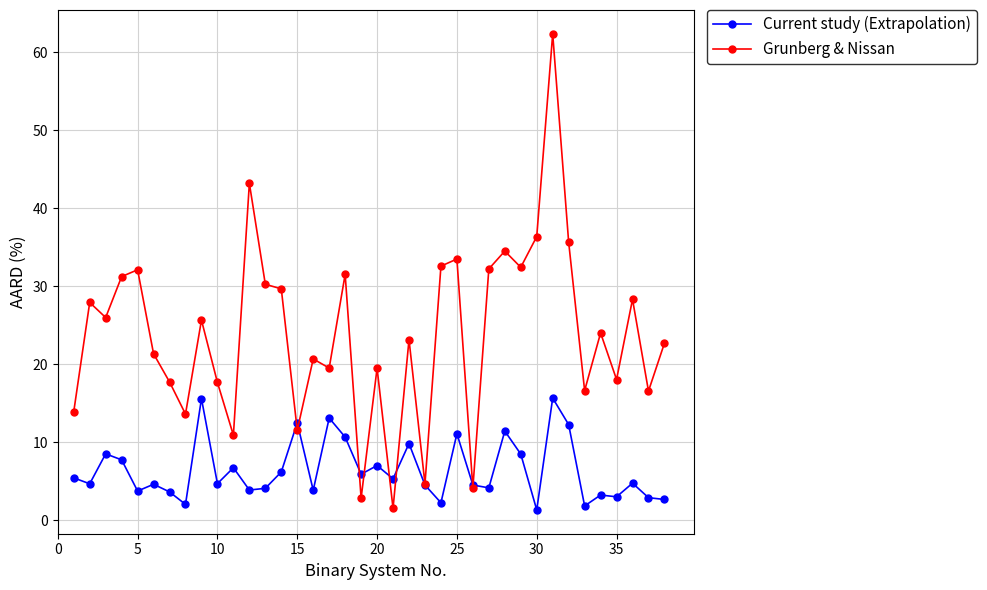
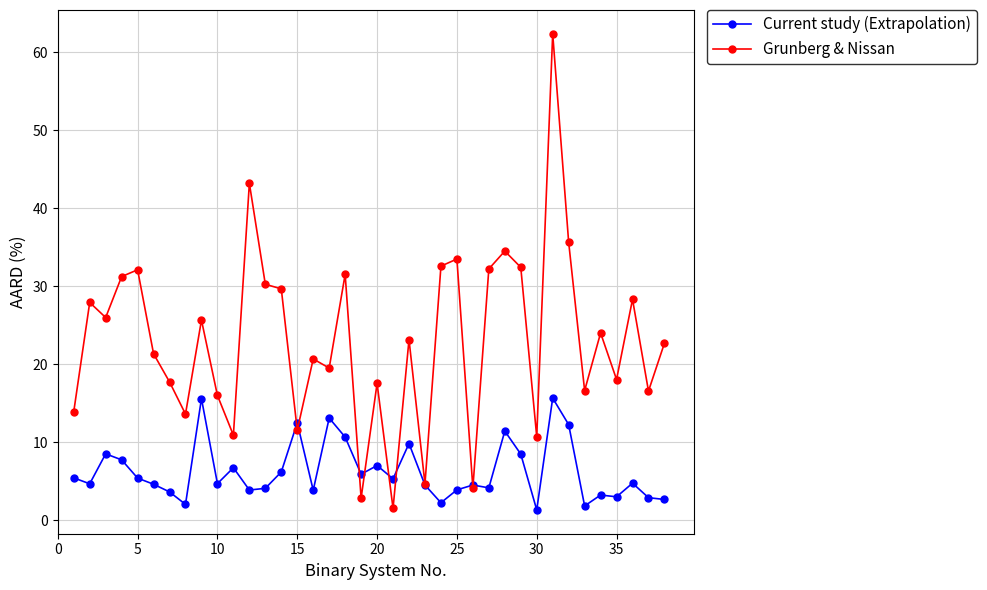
Current study (Extrapolation), 5: 4 -> 5
Grunberg & Nissan, 10: 18 -> 16
Grunberg & Nissan, 20: 20 -> 18
Current study (Extrapolation), 25: 11 -> 4
Grunberg & Nissan, 30: 36 -> 11
